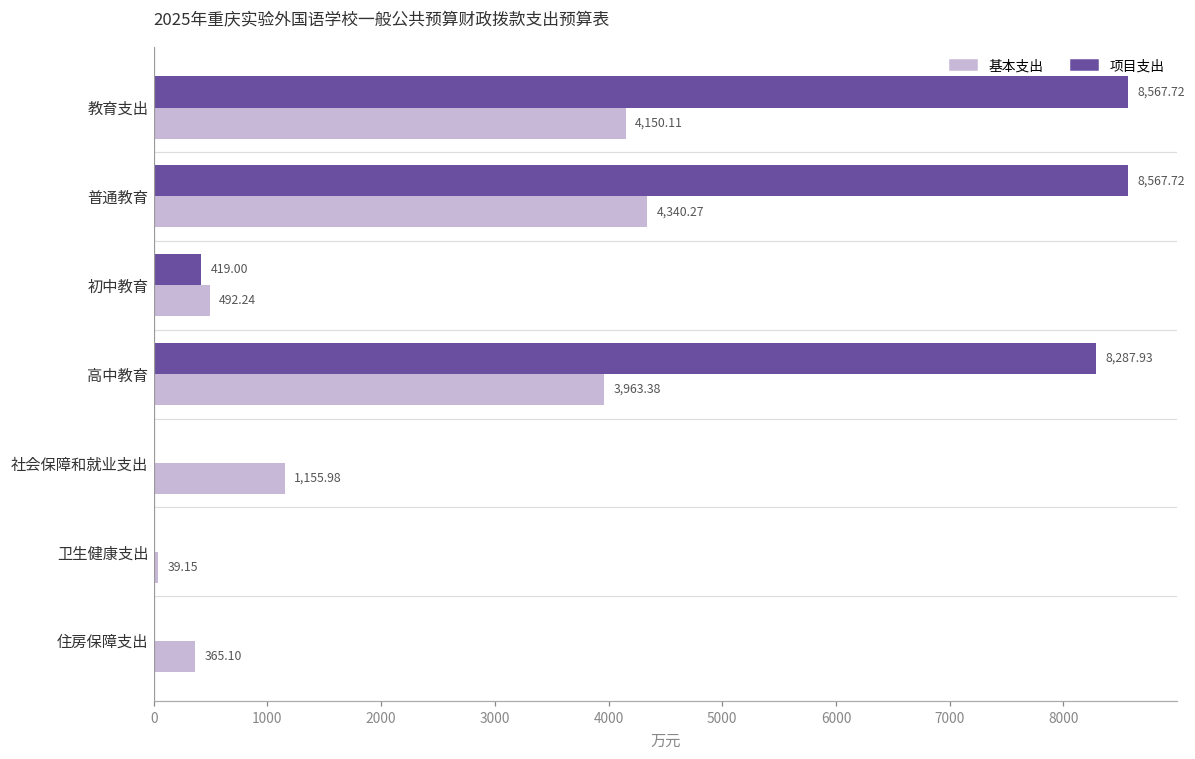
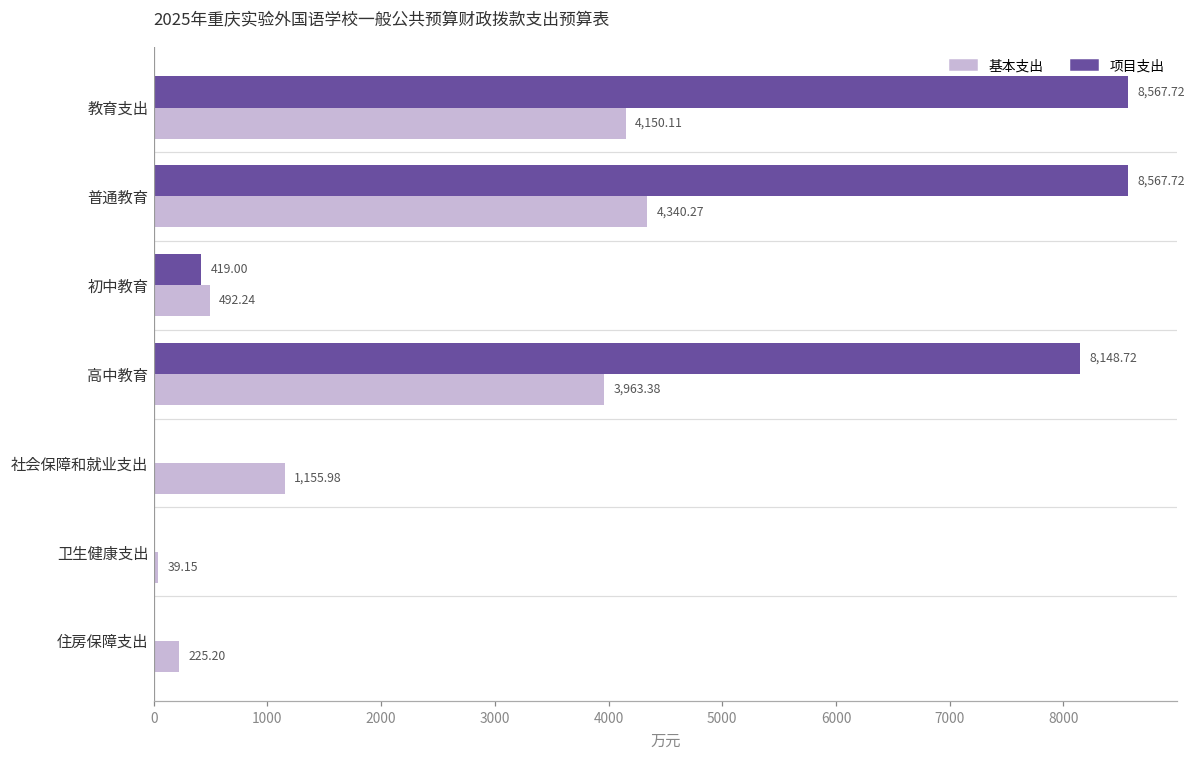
项目支出, 高中教育: 8,287.93 -> 8,148.72
基本支出, 住房保障支出: 365.10 -> 225.20
